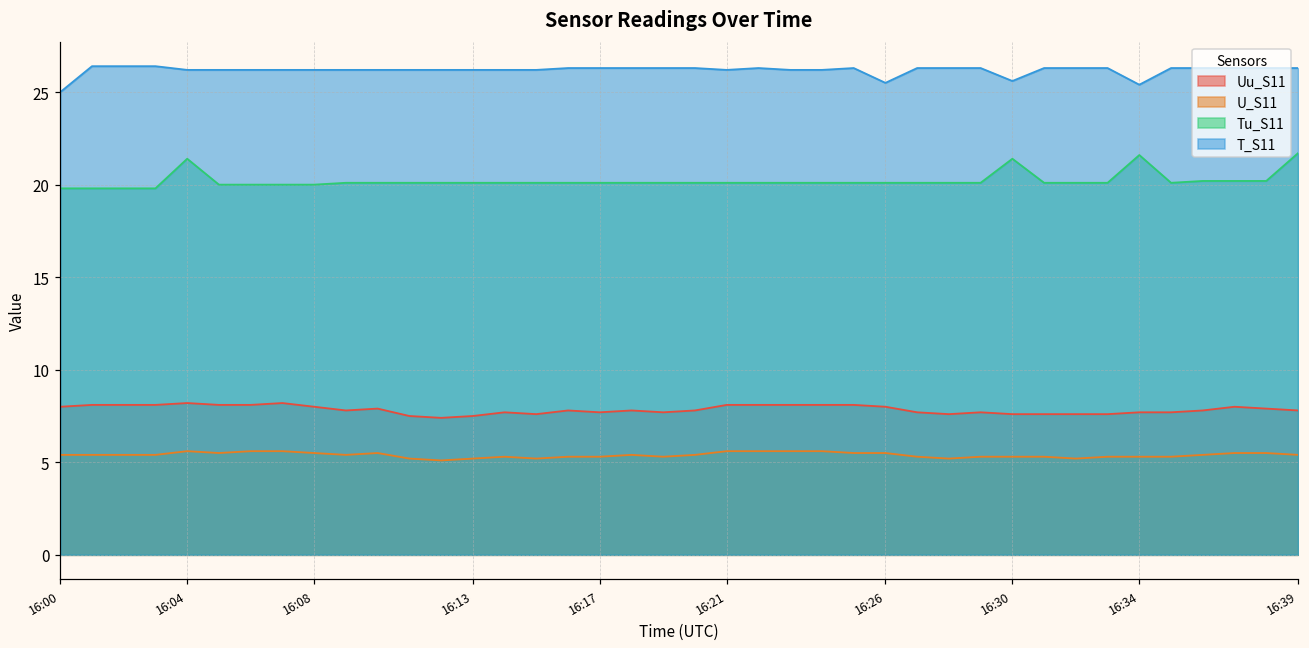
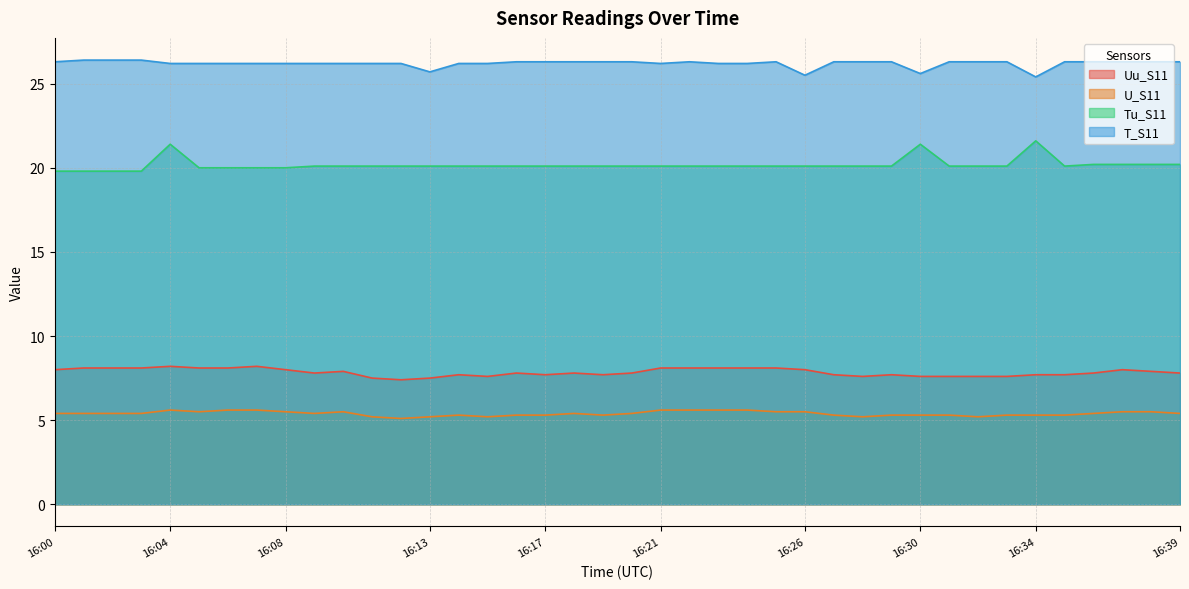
T_S11, 16:00: 25.0 -> 26.3
T_S11, 16:13: 26.2 -> 25.7
Tu_S11, 16:39: 21.7 -> 20.2
